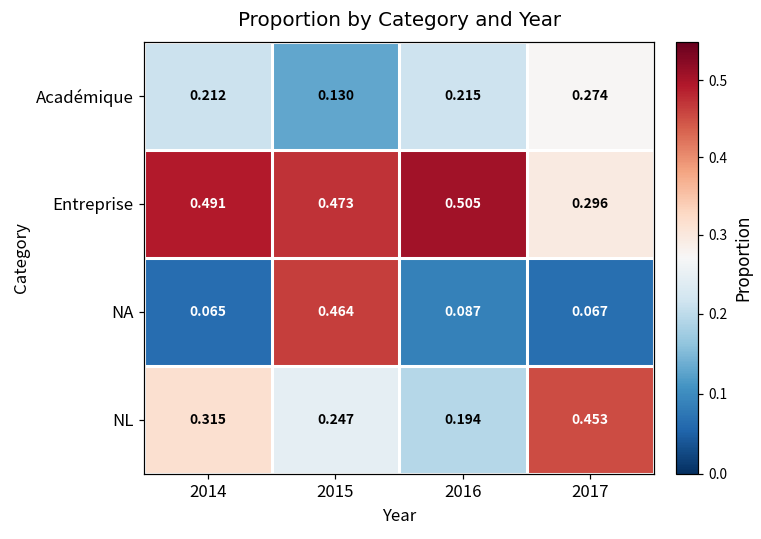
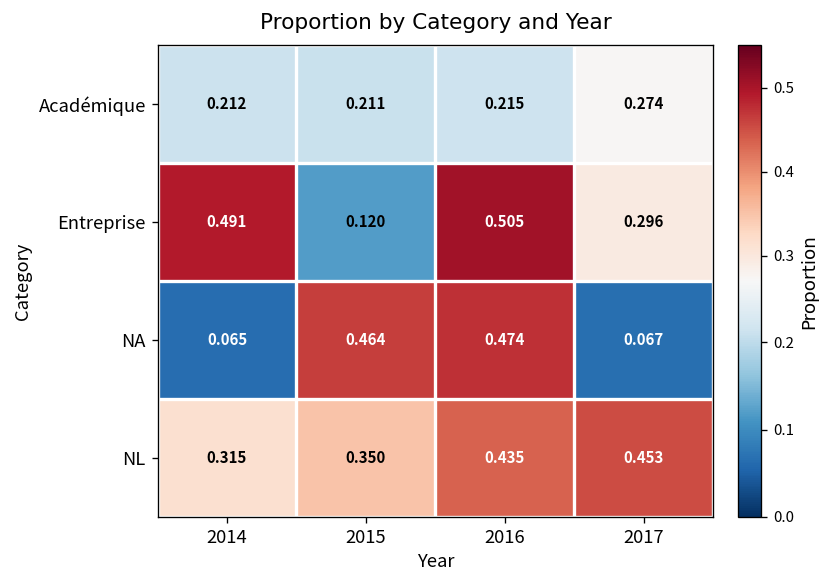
Académique, 2015: 0.130 -> 0.211
Entreprise, 2015: 0.473 -> 0.120
NA, 2016: 0.087 -> 0.474
NL, 2015: 0.247 -> 0.350
NL, 2016: 0.194 -> 0.435
